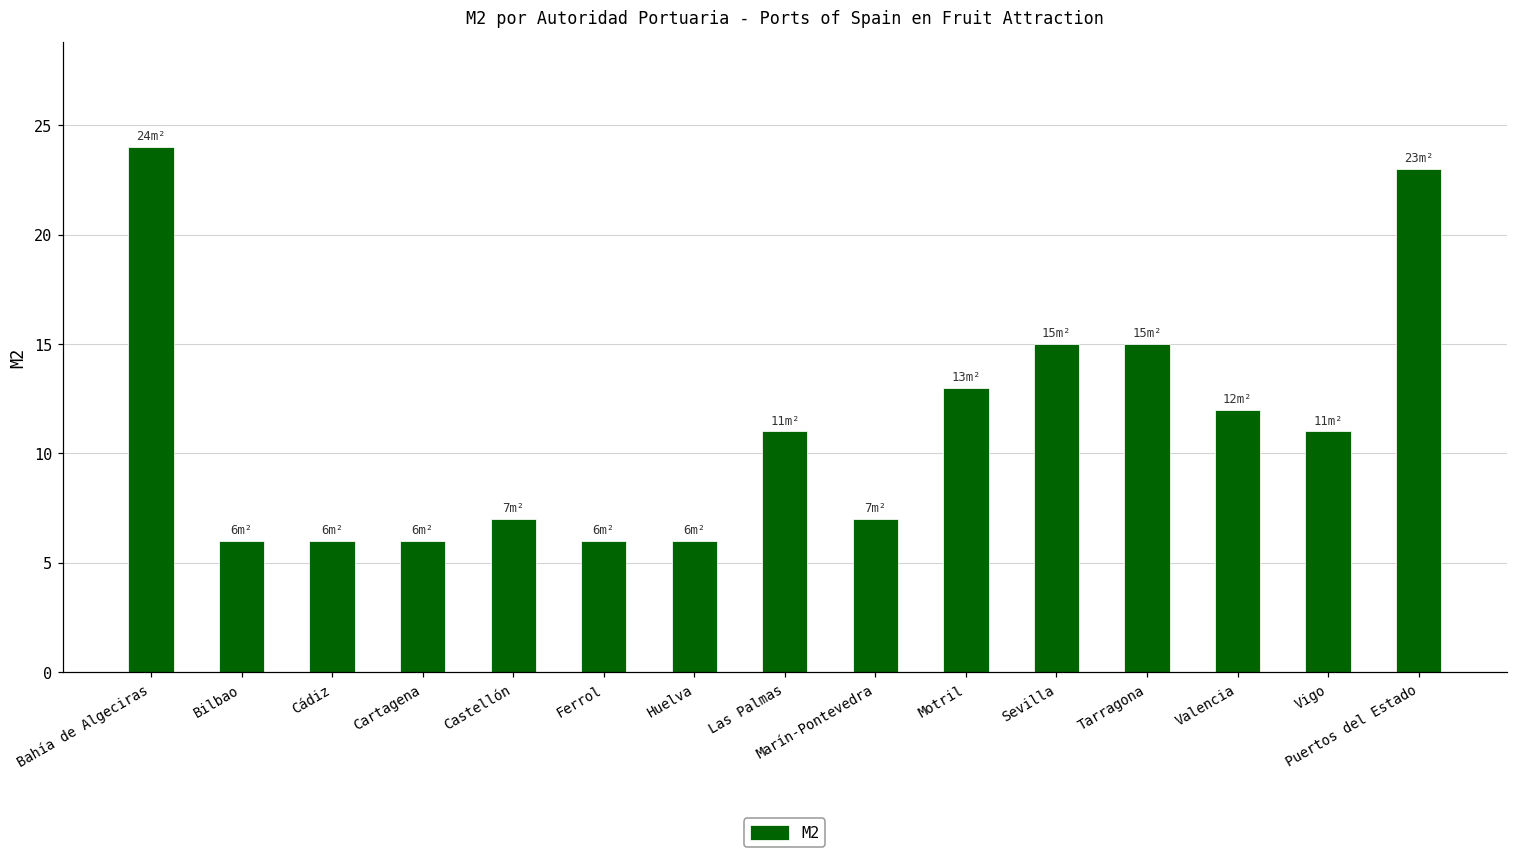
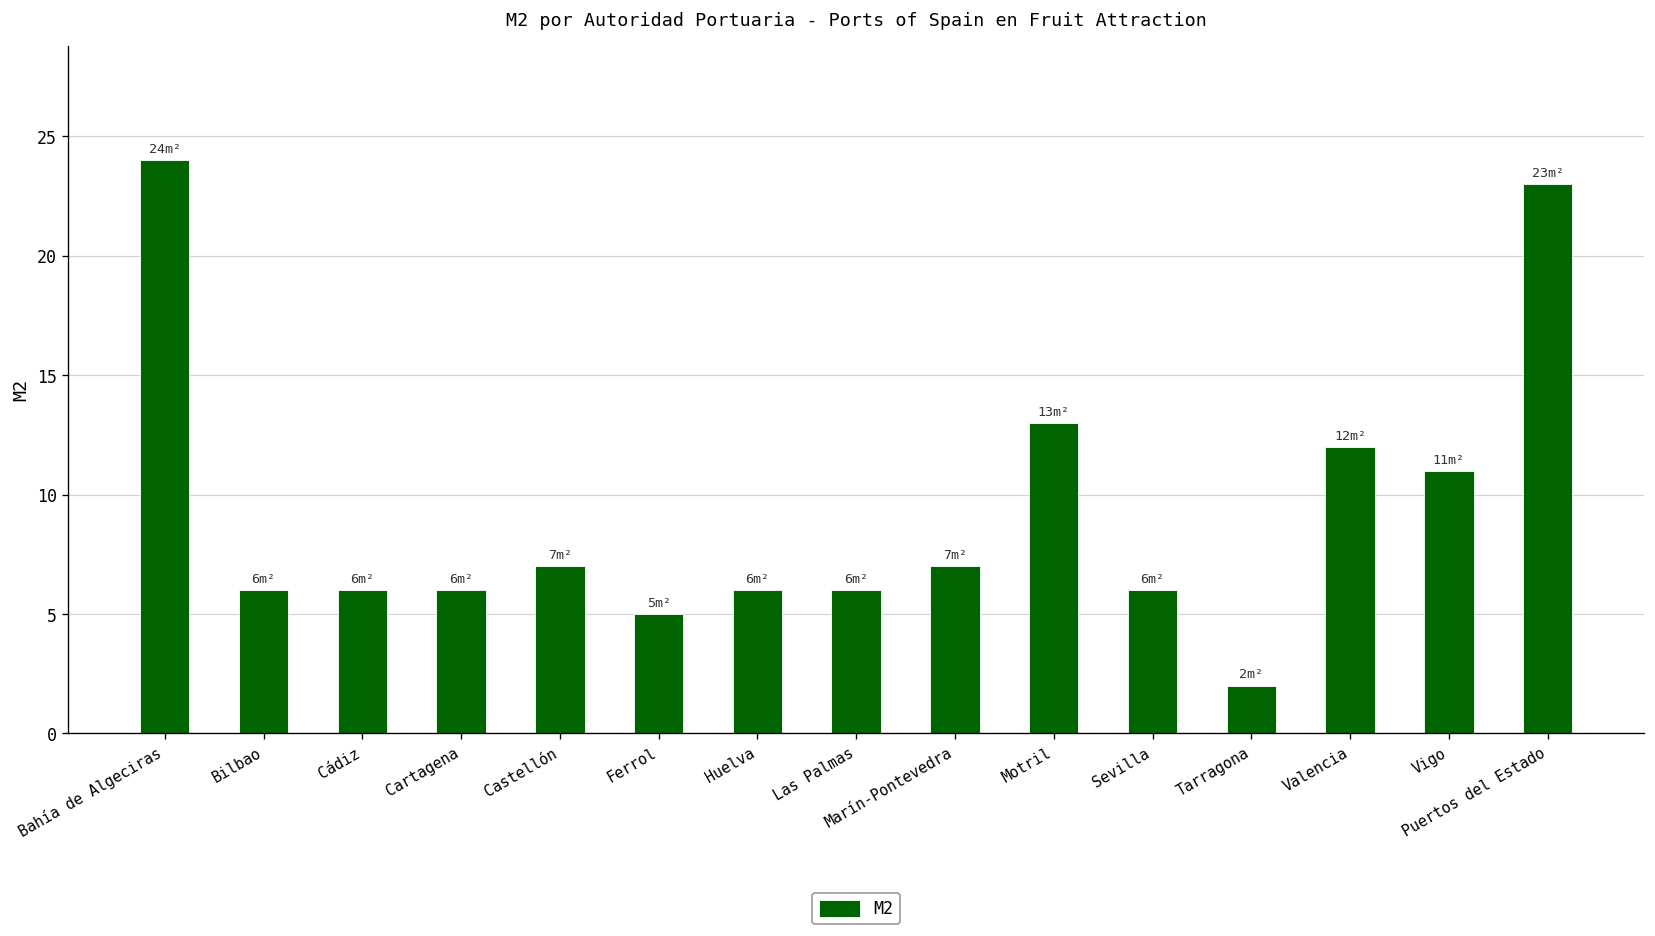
Ferrol: 6m² -> 5m²
Las Palmas: 11m² -> 6m²
Sevilla: 15m² -> 6m²
Tarragona: 15m² -> 2m²
